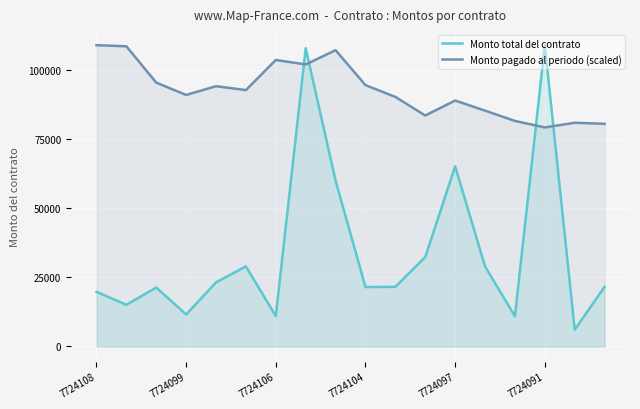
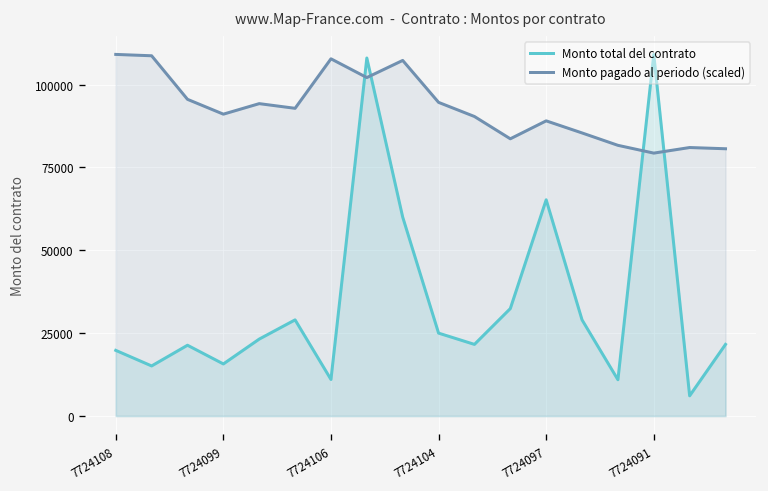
Monto total del contrato, 7724099: 12000 -> 16000
Monto pagado al periodo (scaled), 7724106: 104000 -> 108000
Monto total del contrato, 7724104: 22000 -> 25000
